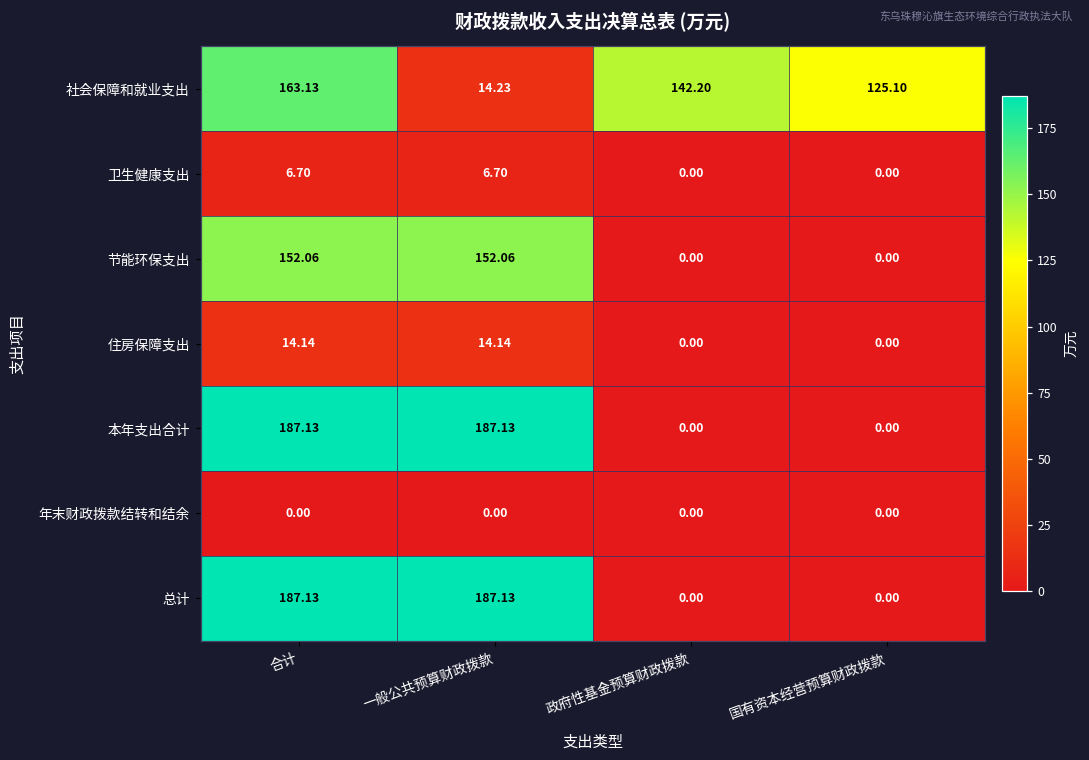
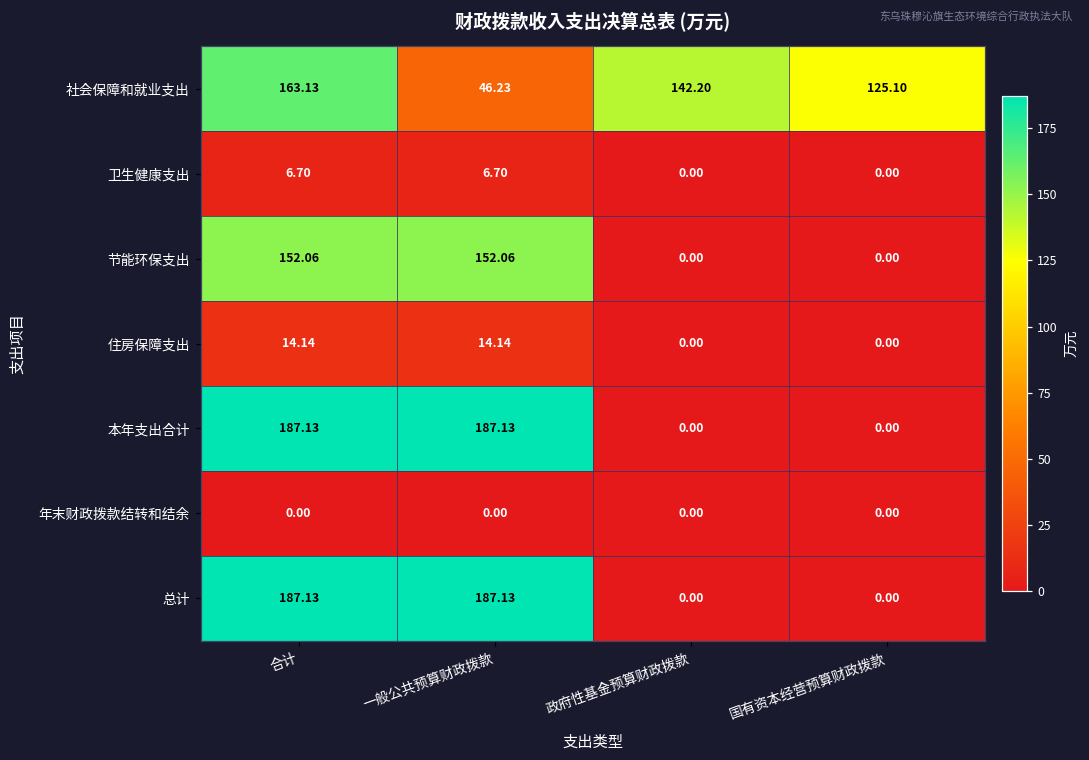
社会保障和就业支出, 一般公共预算财政拨款: 14.23 -> 46.23
